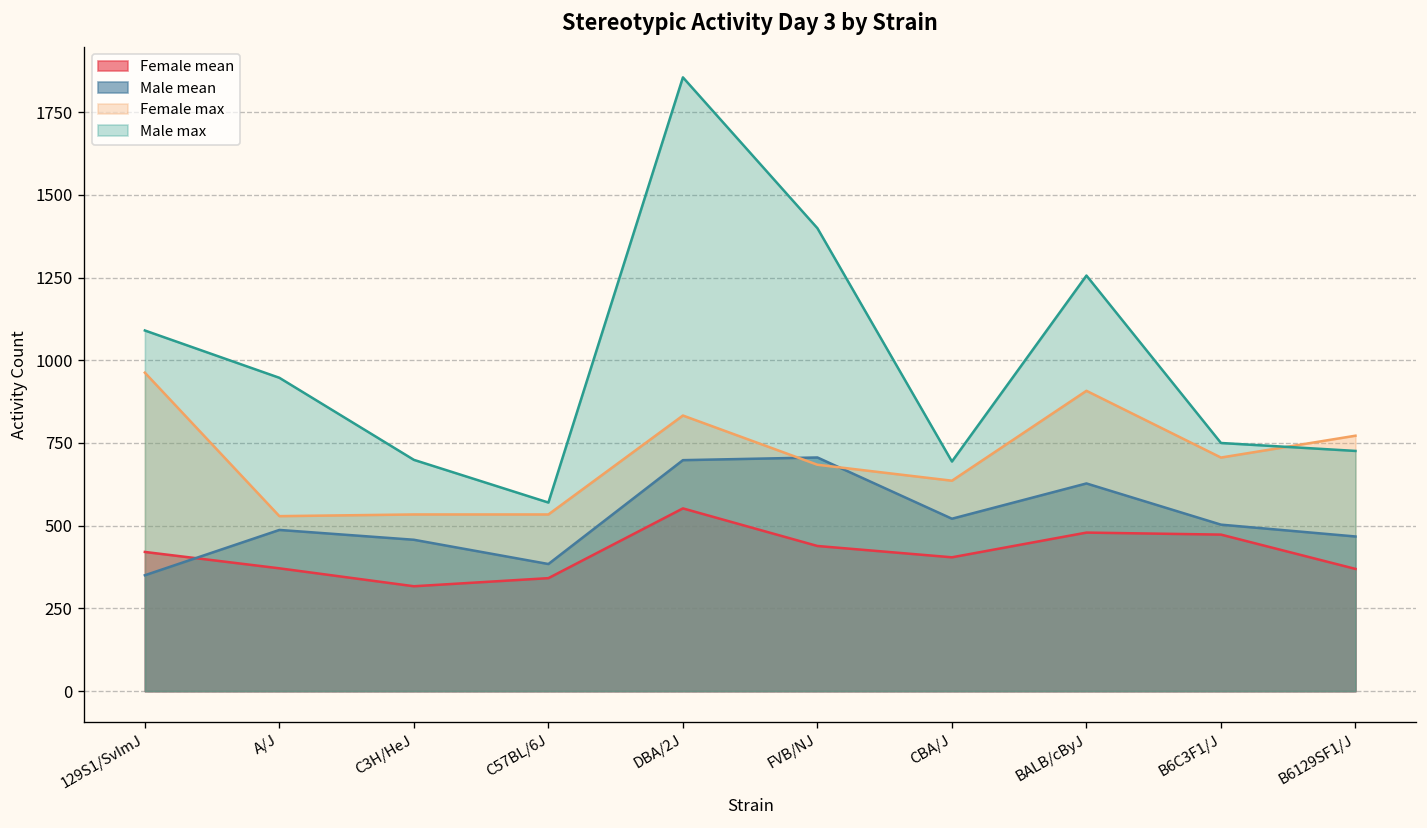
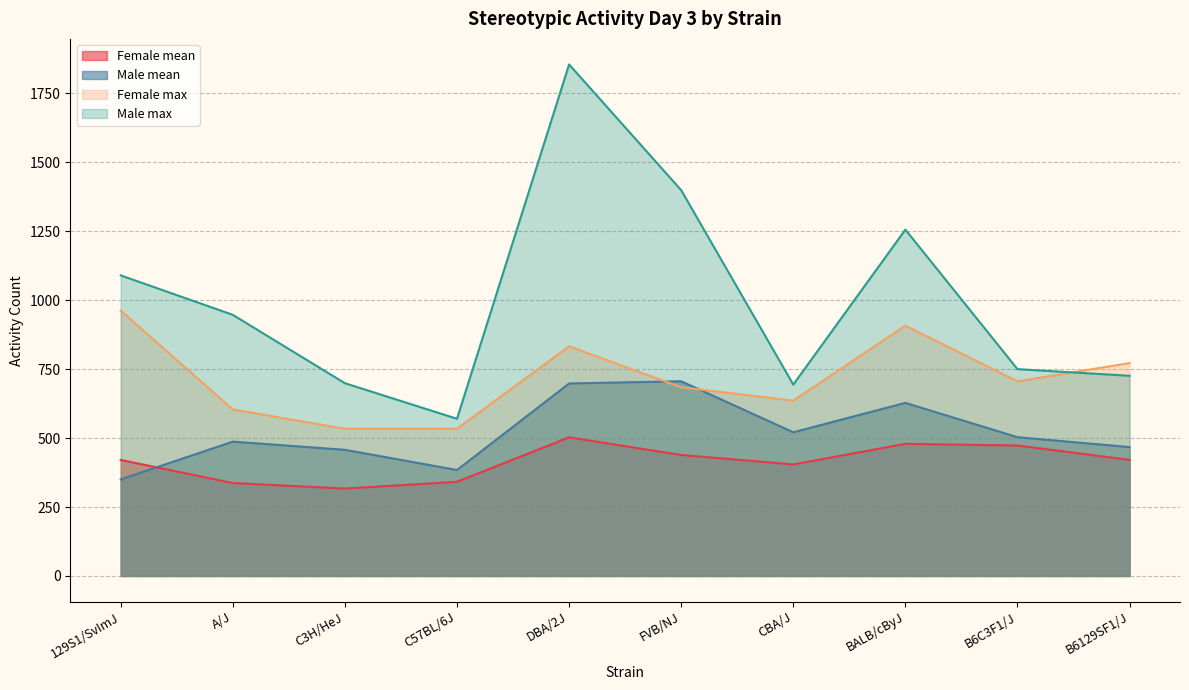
Female mean, A/J: 370 -> 340
Female max, A/J: 530 -> 600
Female mean, DBA/2J: 550 -> 500
Female mean, B6129SF1/J: 370 -> 420
